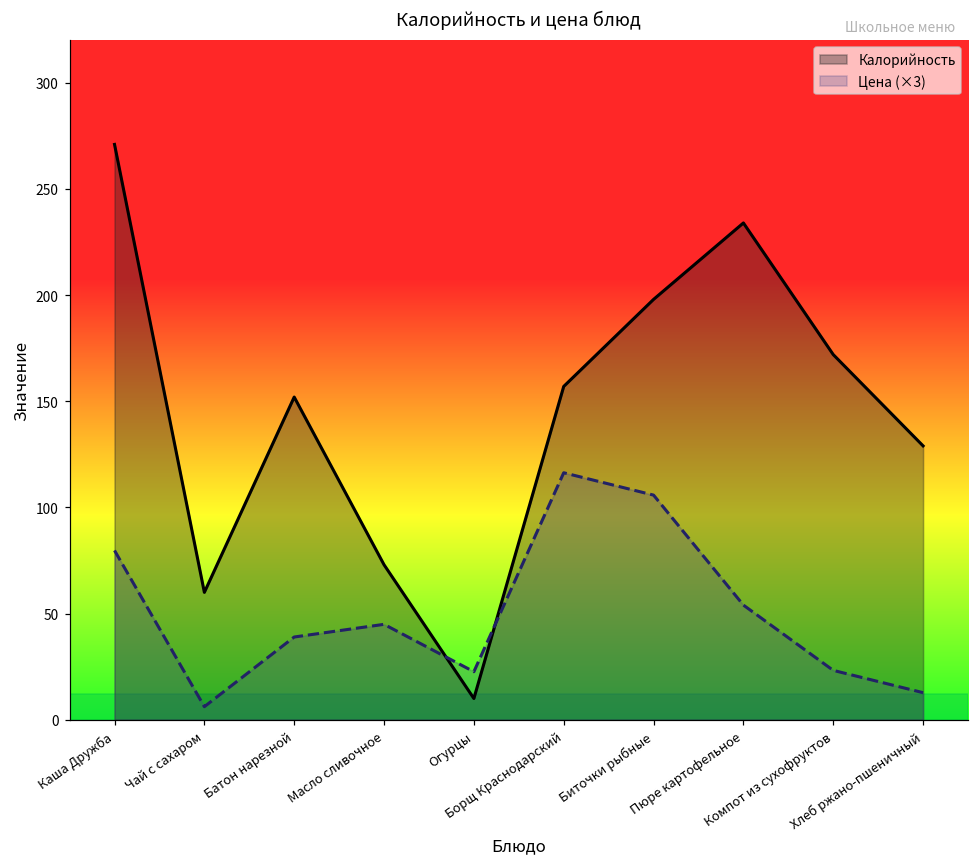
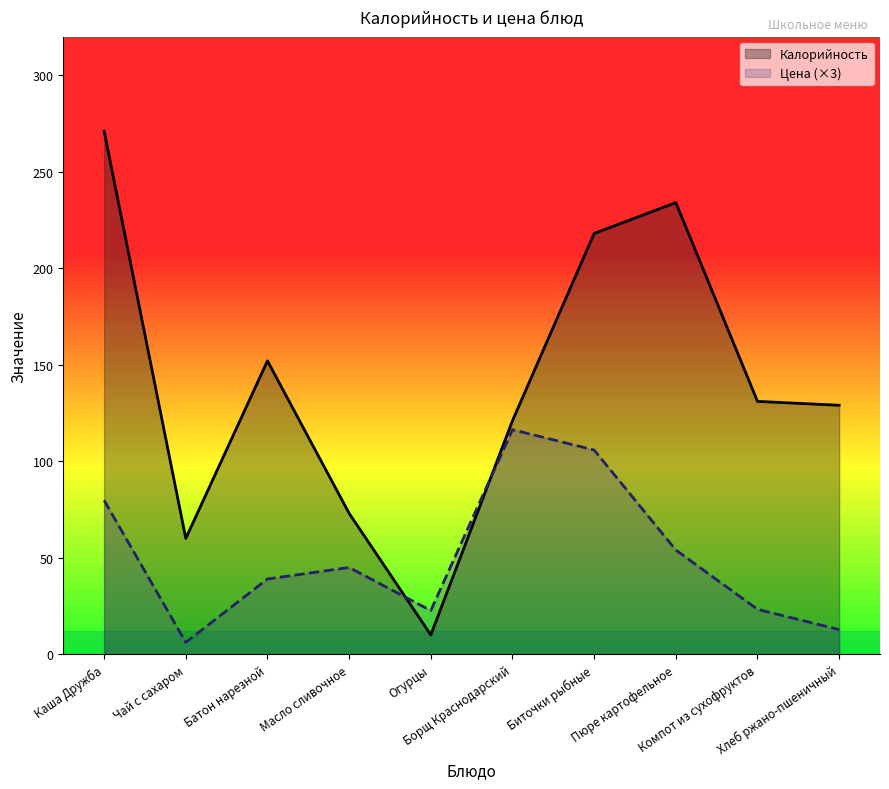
Калорийность, Борщ Краснодарский: 157 -> 121
Калорийность, Биточки рыбные: 198 -> 218
Калорийность, Компот из сухофруктов: 172 -> 131
